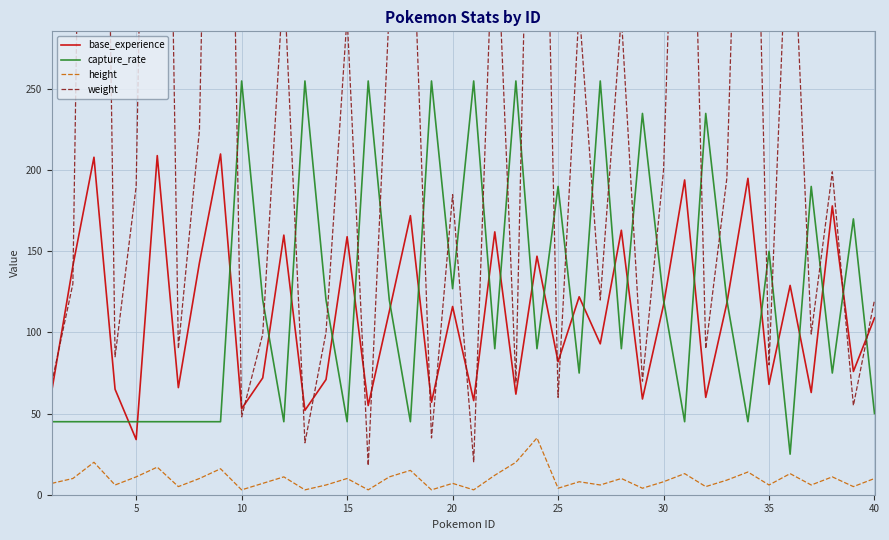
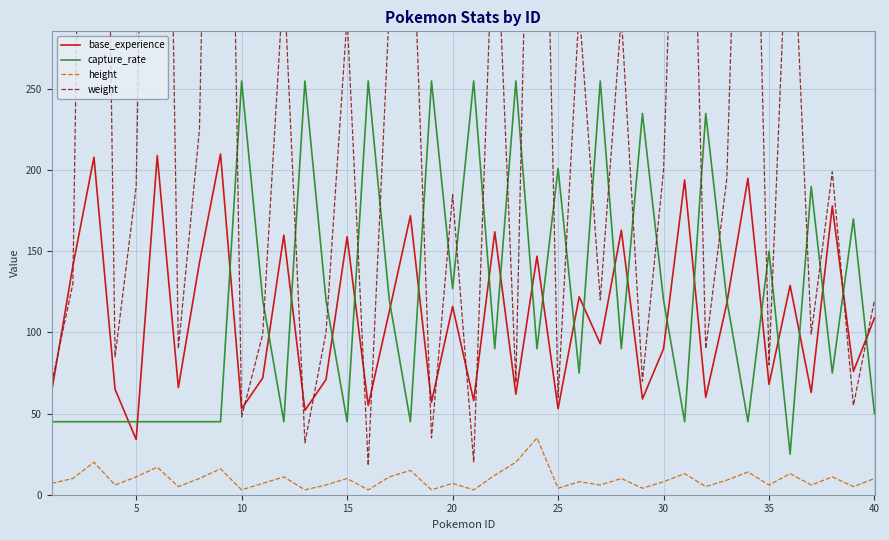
base_experience, 25: 82 -> 53
capture_rate, 25: 190 -> 201
base_experience, 30: 117 -> 90
